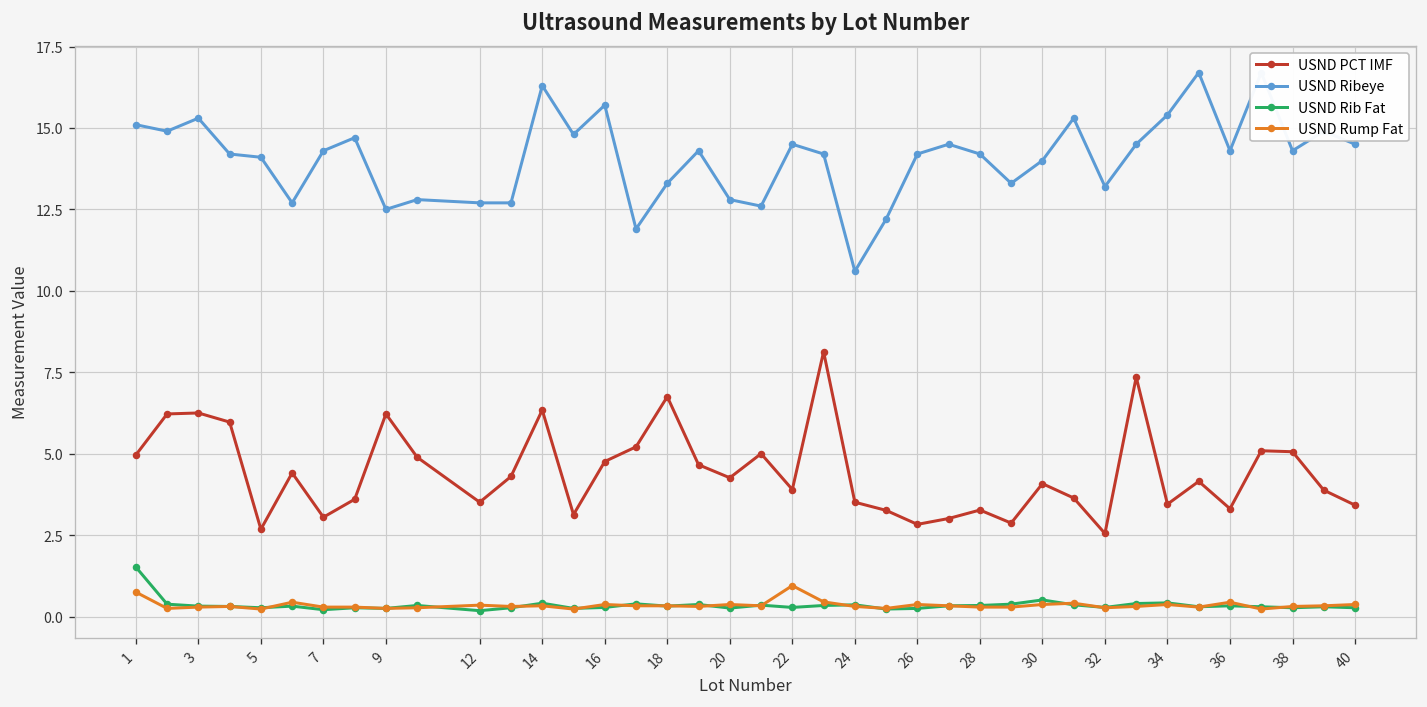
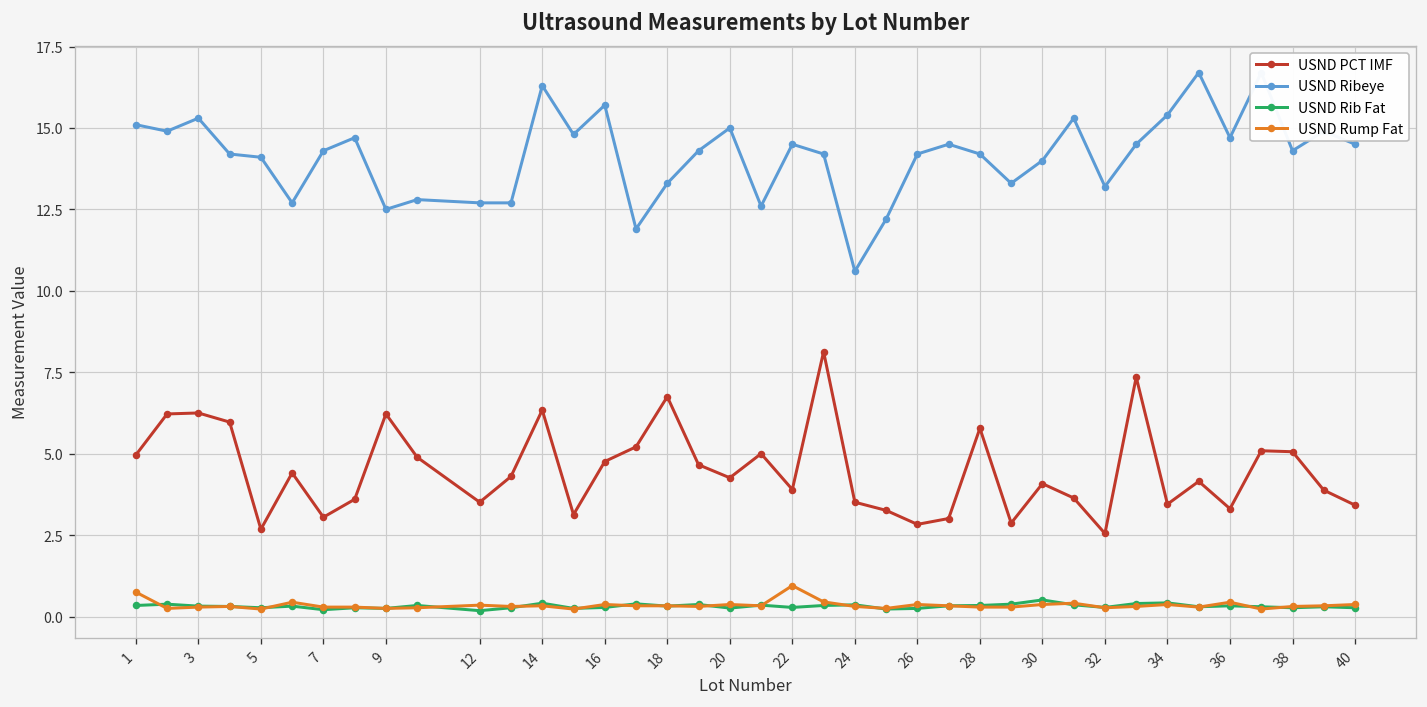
USND Rib Fat, 1: 1.5 -> 0.3
USND Ribeye, 20: 12.8 -> 15.0
USND PCT IMF, 28: 3.3 -> 5.8
USND Ribeye, 36: 14.3 -> 14.7
